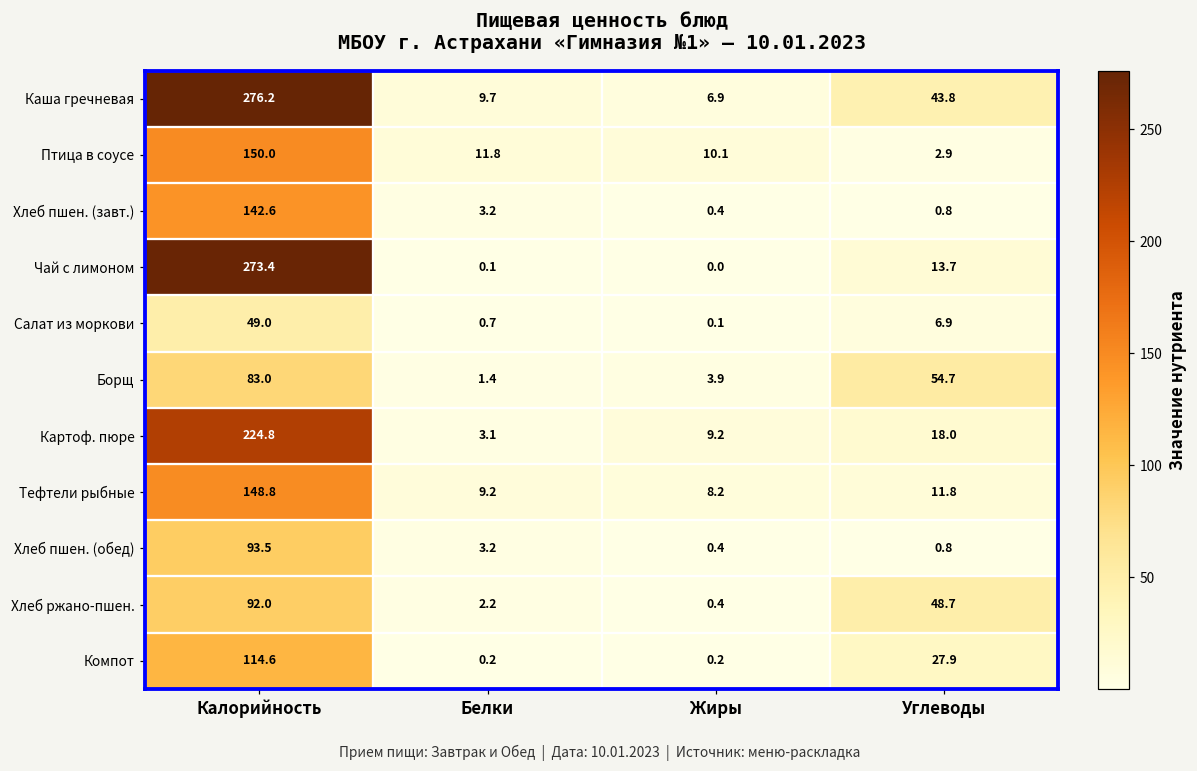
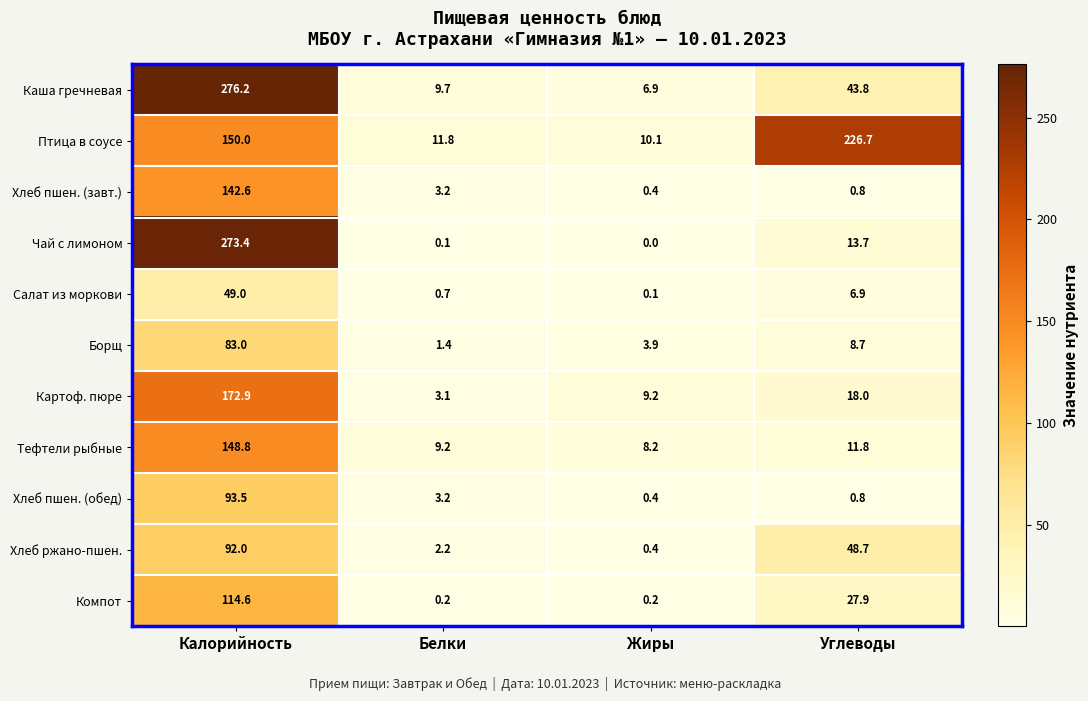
Птица в соусе, Углеводы: 2.9 -> 226.7
Борщ, Углеводы: 54.7 -> 8.7
Картоф. пюре, Калорийность: 224.8 -> 172.9
